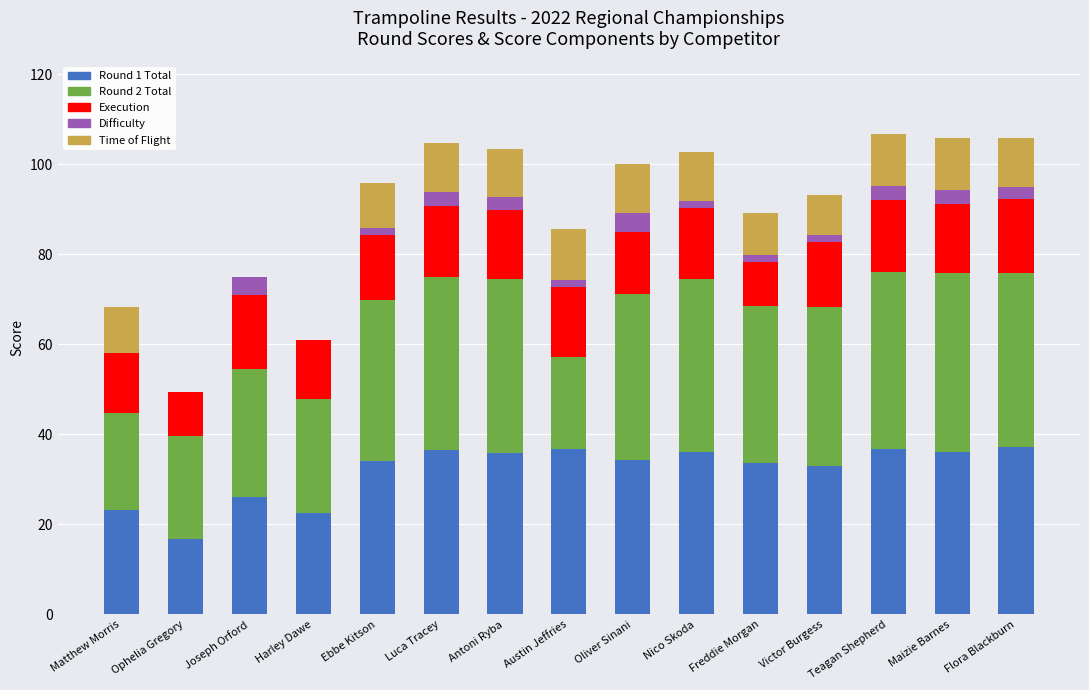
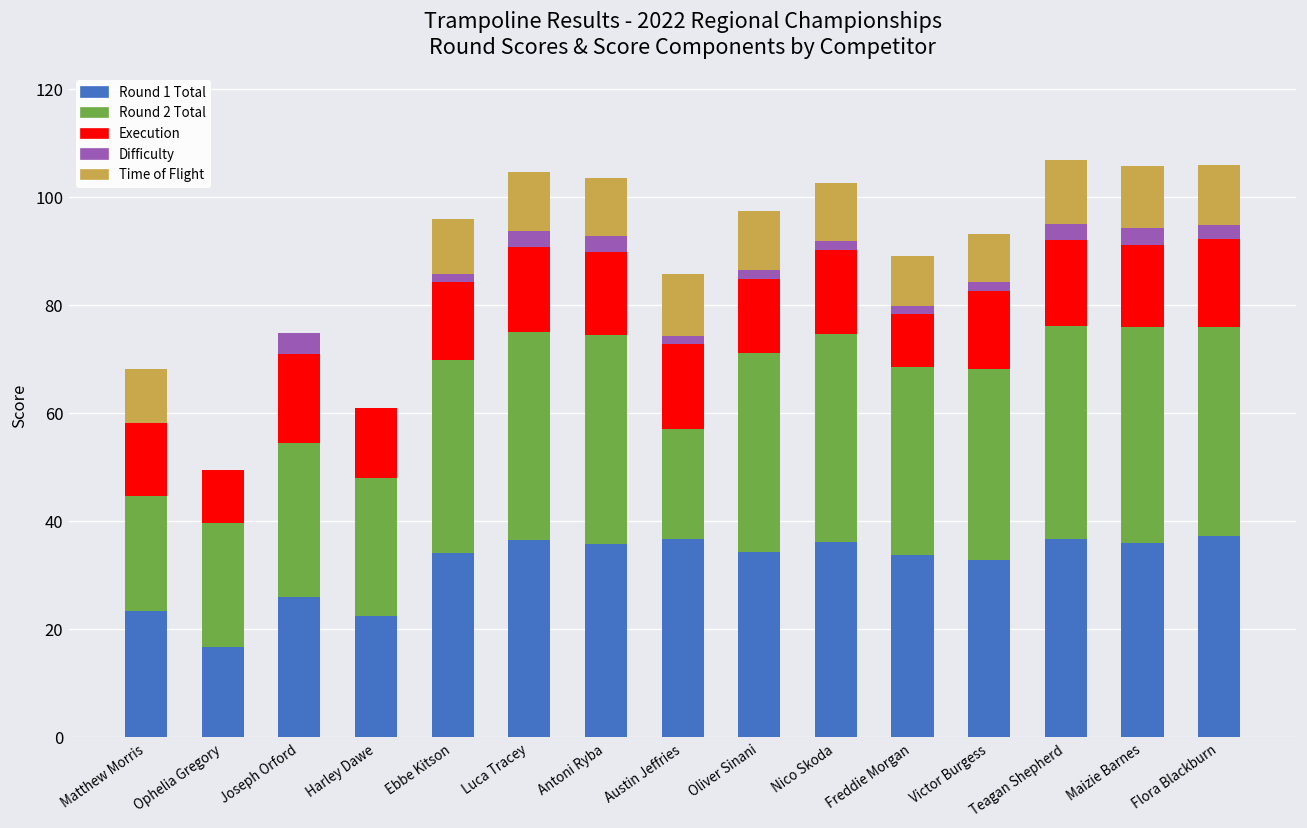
Difficulty, Oliver Sinani: 4 -> 2
